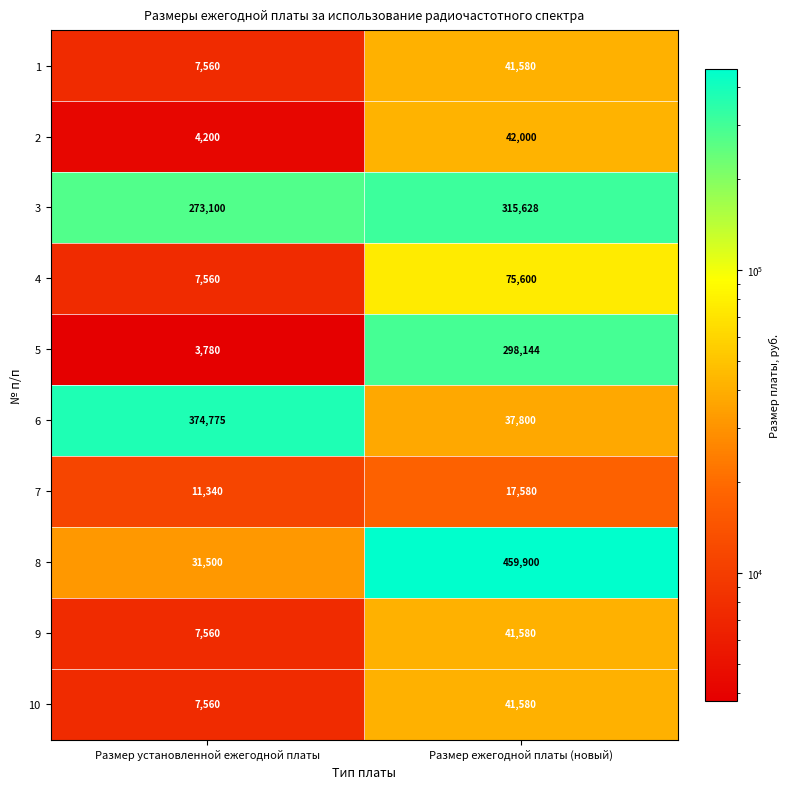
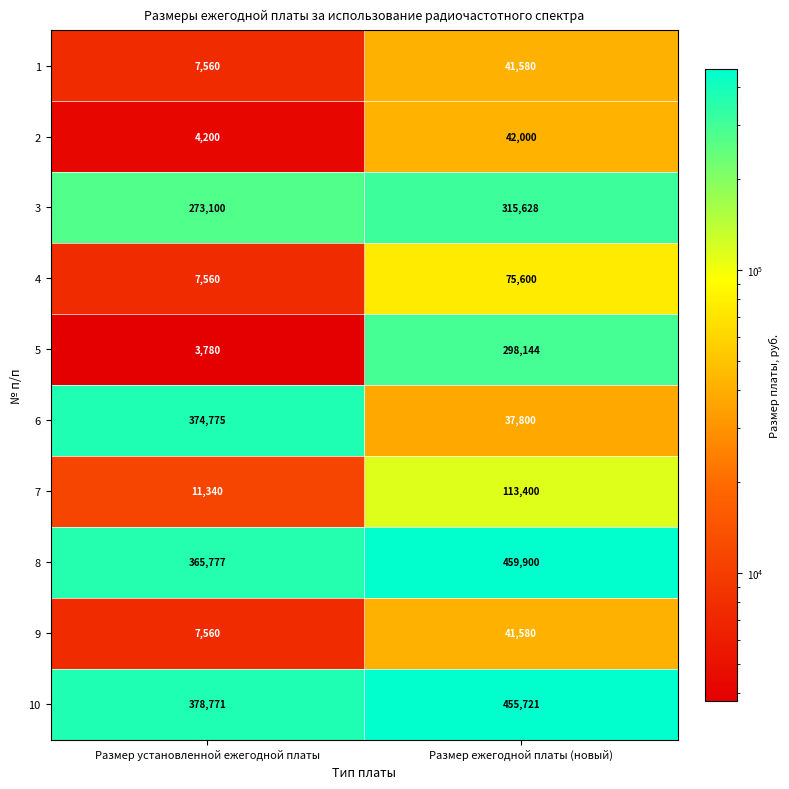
7, Размер ежегодной платы (новый): 17,580 -> 113,400
8, Размер установленной ежегодной платы: 31,500 -> 365,777
10, Размер установленной ежегодной платы: 7,560 -> 378,771
10, Размер ежегодной платы (новый): 41,580 -> 455,721
